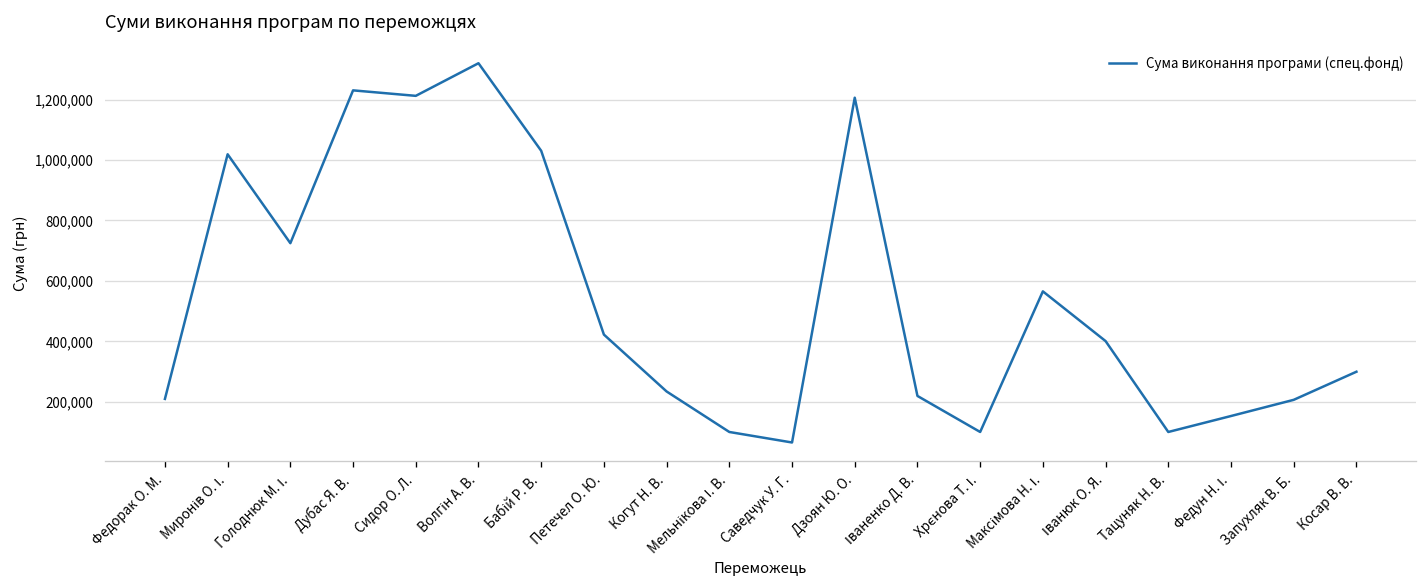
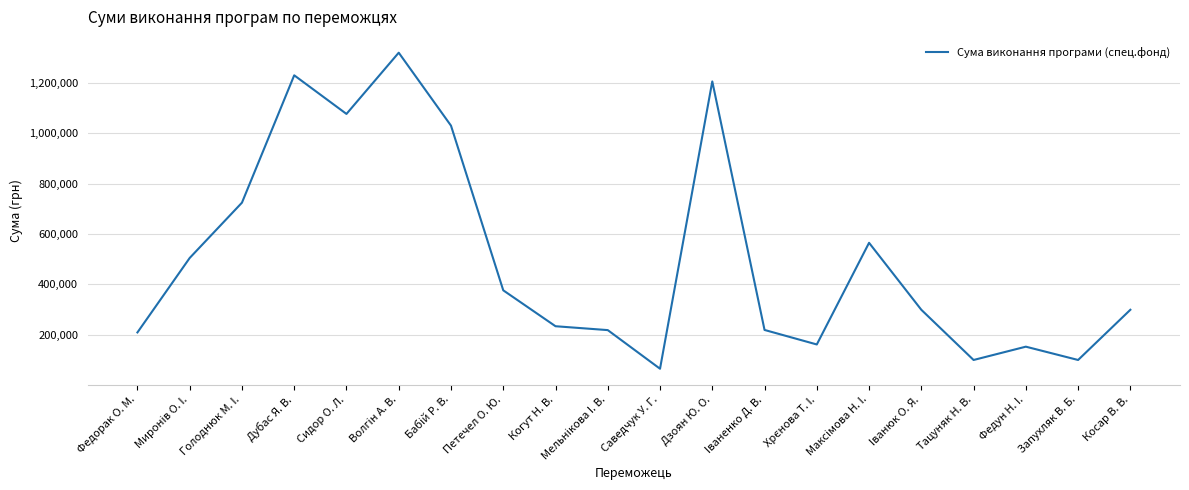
Миронів О. І.: 1,020,000 -> 510,000
Сидор О. Л.: 1,210,000 -> 1,080,000
Петечел О. Ю.: 420,000 -> 380,000
Мельнікова І. В.: 100,000 -> 220,000
Хрєнова Т. І.: 100,000 -> 160,000
Іванюк О. Я.: 400,000 -> 300,000
Запухляк В. Б.: 210,000 -> 100,000
